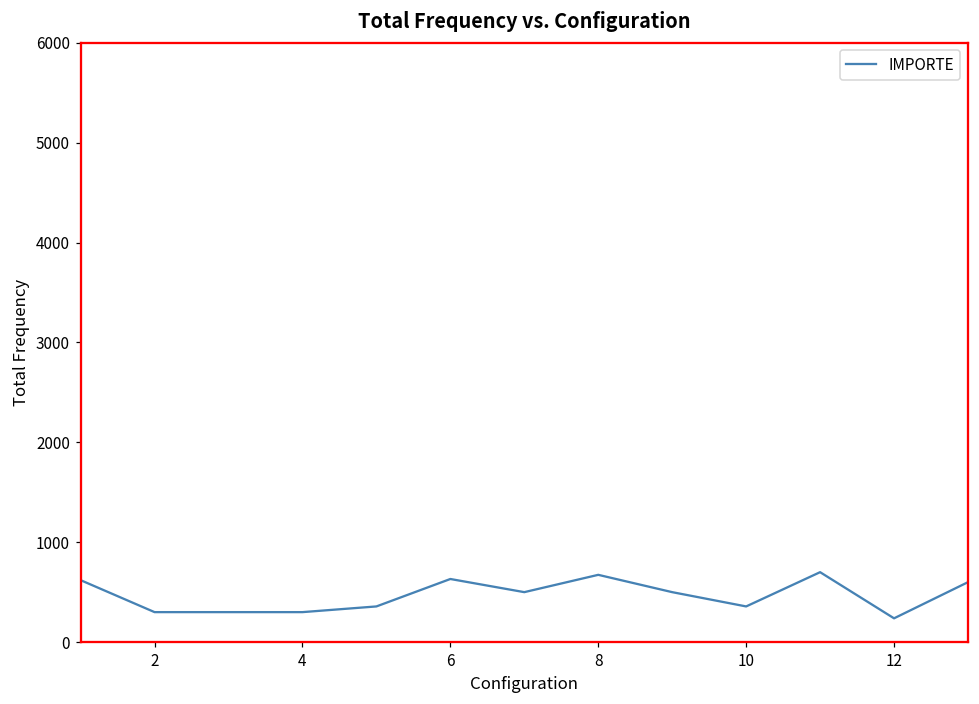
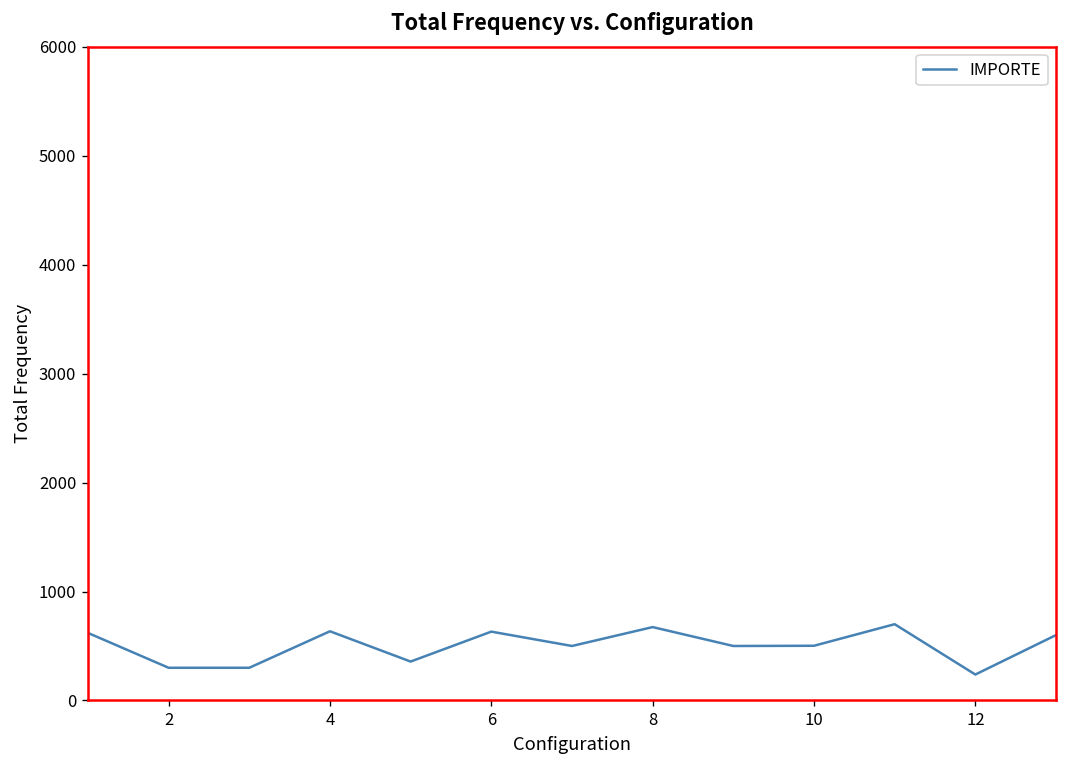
4: 300 -> 600
10: 400 -> 500
